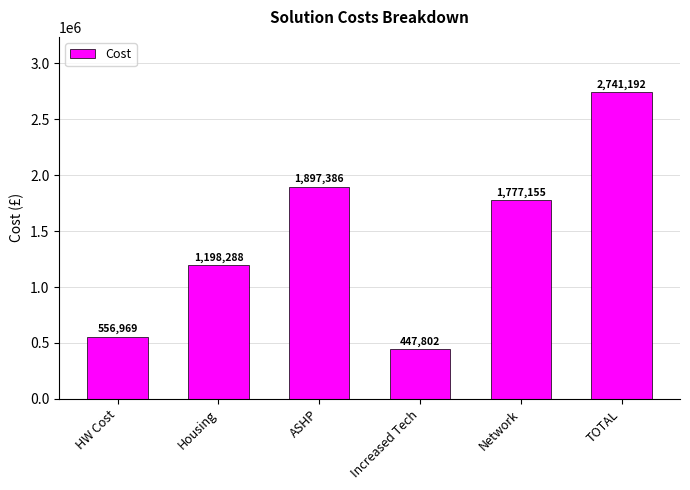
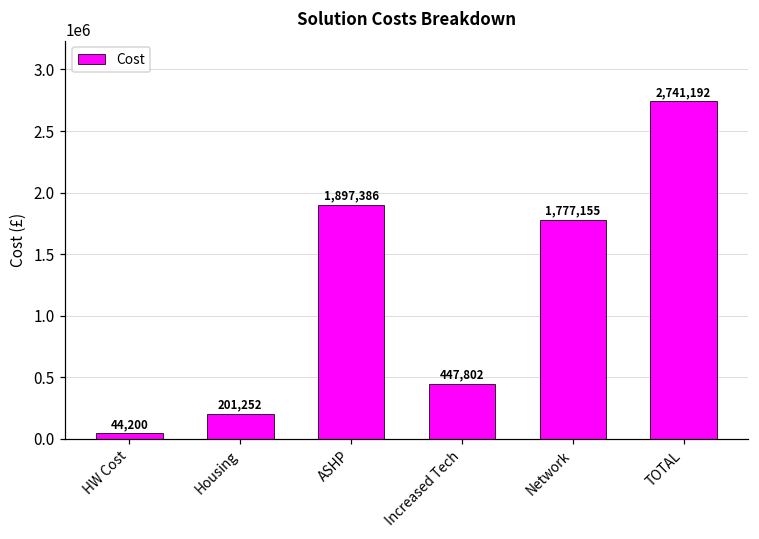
HW Cost: 556,969 -> 44,200
Housing: 1,198,288 -> 201,252
